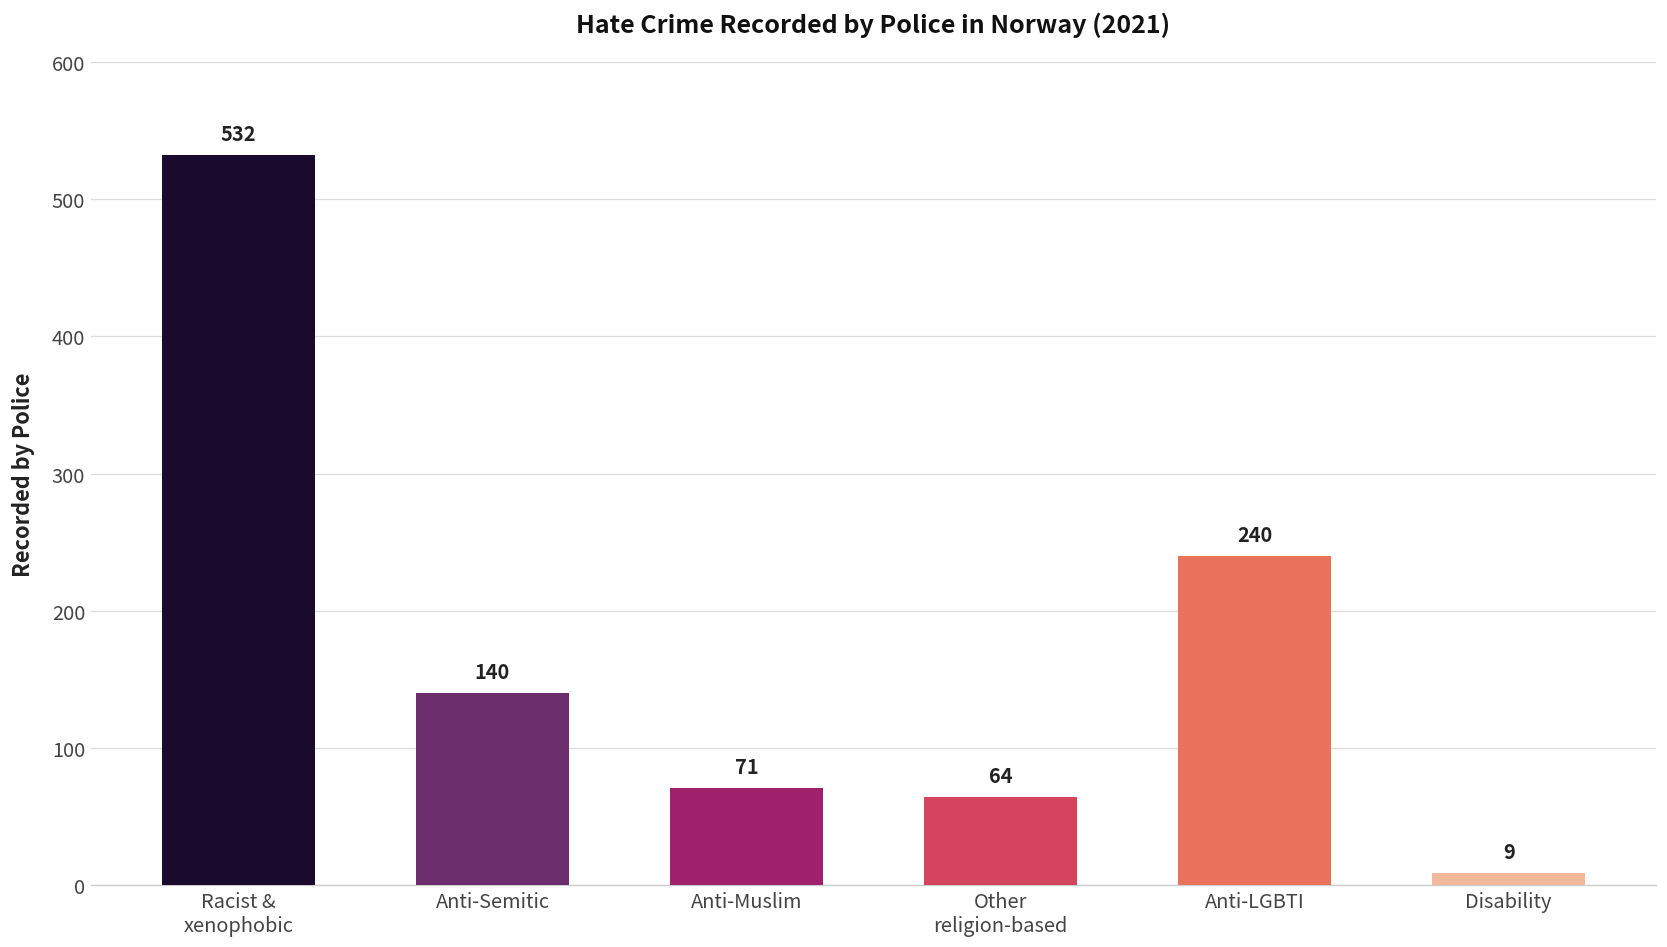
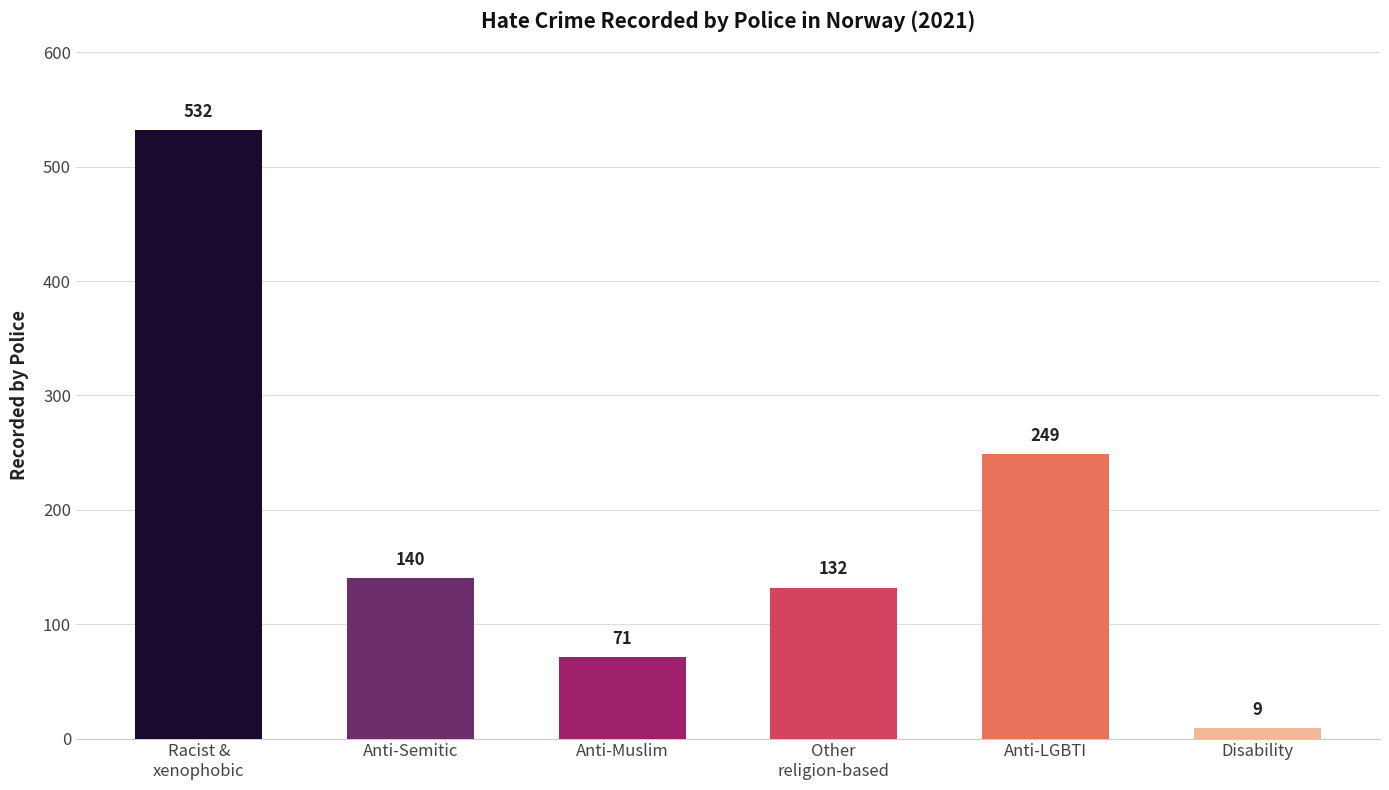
Other religion-based: 64 -> 132
Anti-LGBTI: 240 -> 249
